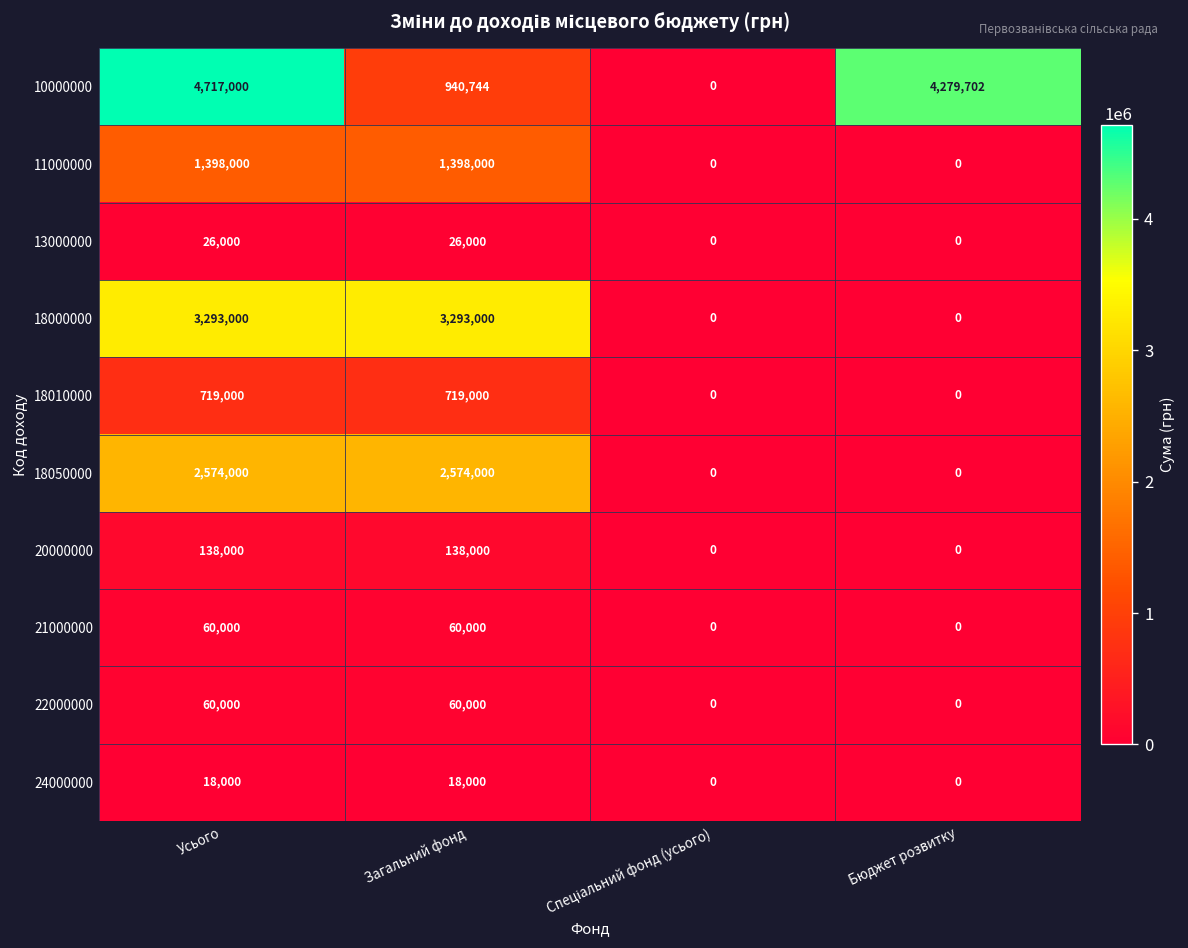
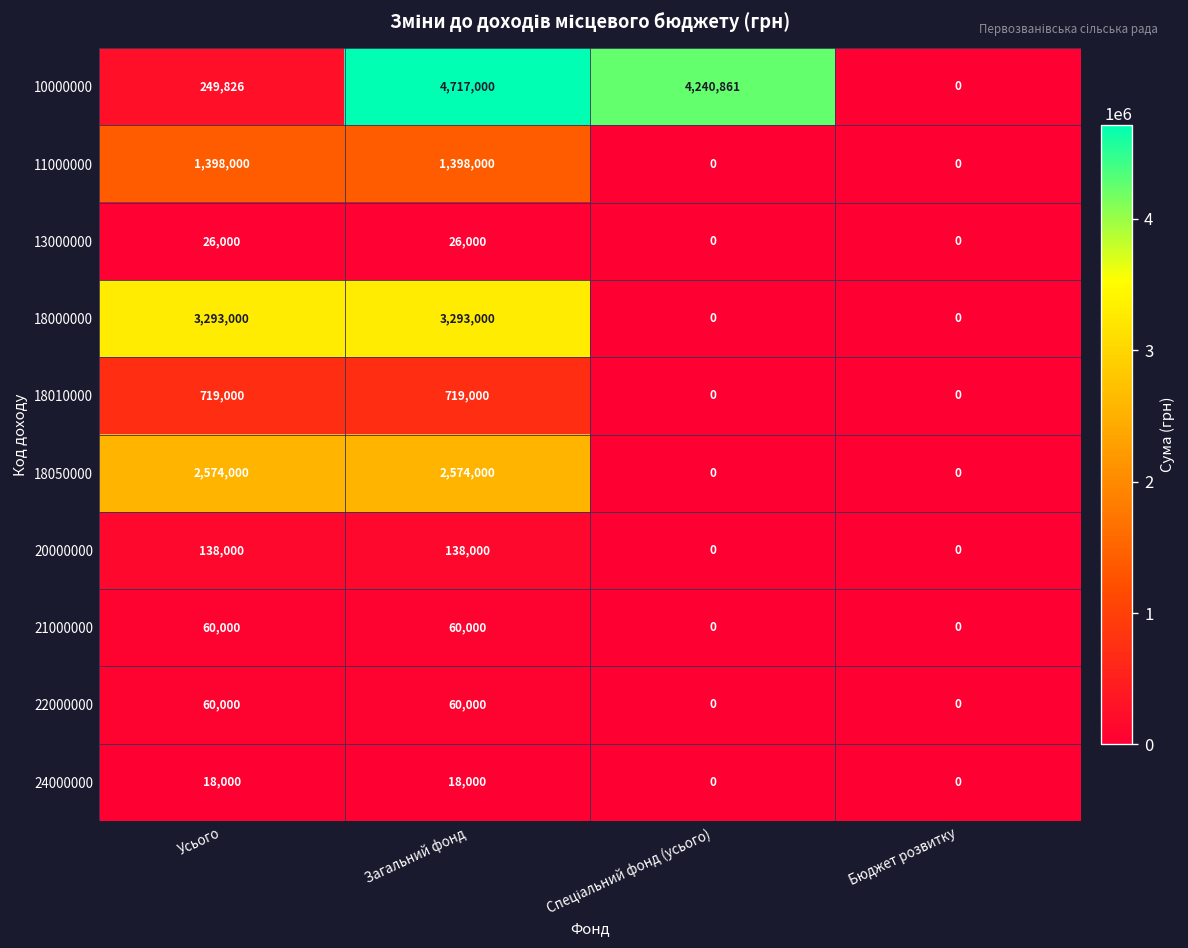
10000000, Усього: 4,717,000 -> 249,826
10000000, Загальний фонд: 940,744 -> 4,717,000
10000000, Спеціальний фонд (усього): 0 -> 4,240,861
10000000, Бюджет розвитку: 4,279,702 -> 0
